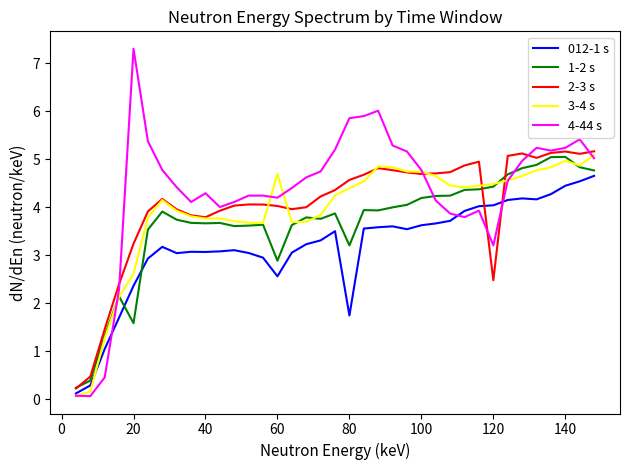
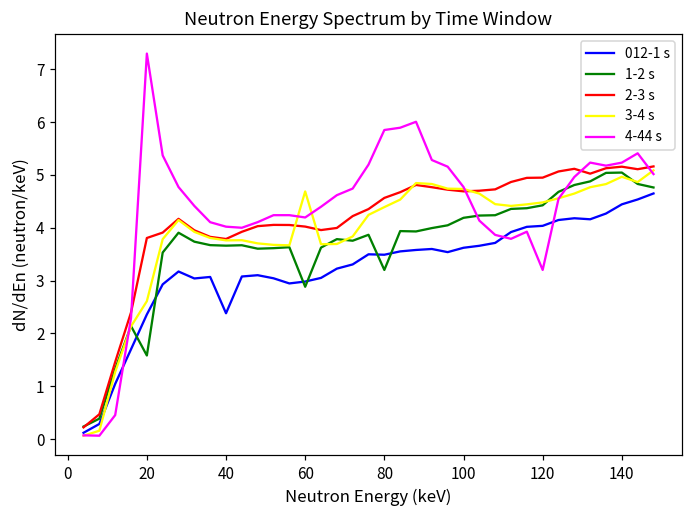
2-3 s, 20: 3.2 -> 3.8
012-1 s, 40: 3.1 -> 2.4
4-44 s, 40: 4.3 -> 4.0
012-1 s, 60: 2.6 -> 3.0
012-1 s, 80: 1.7 -> 3.5
2-3 s, 120: 2.5 -> 4.9
